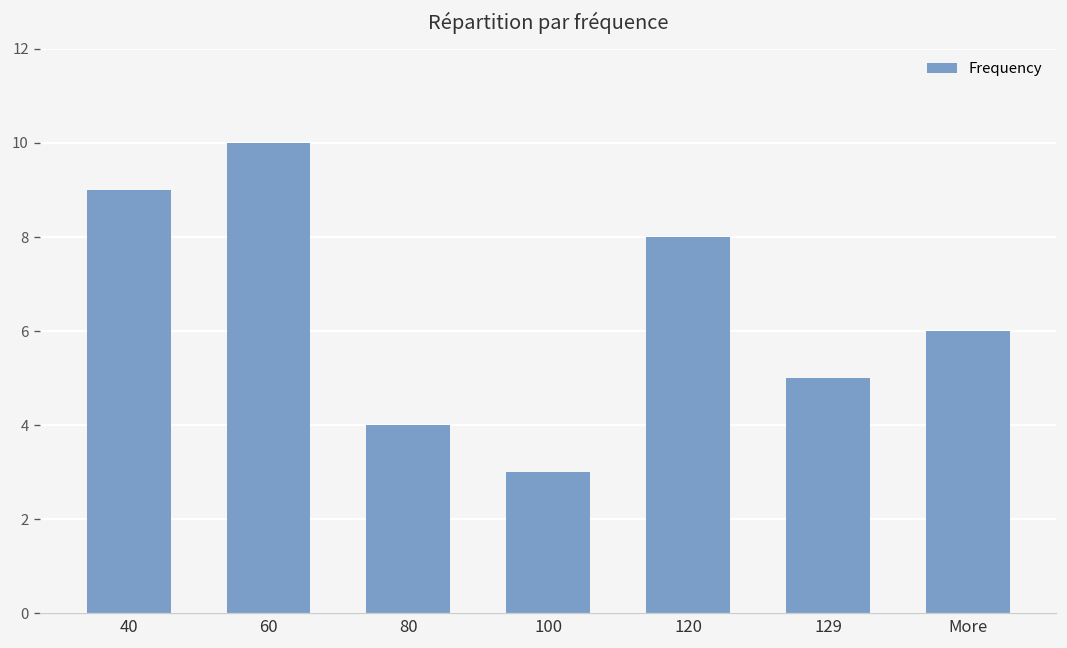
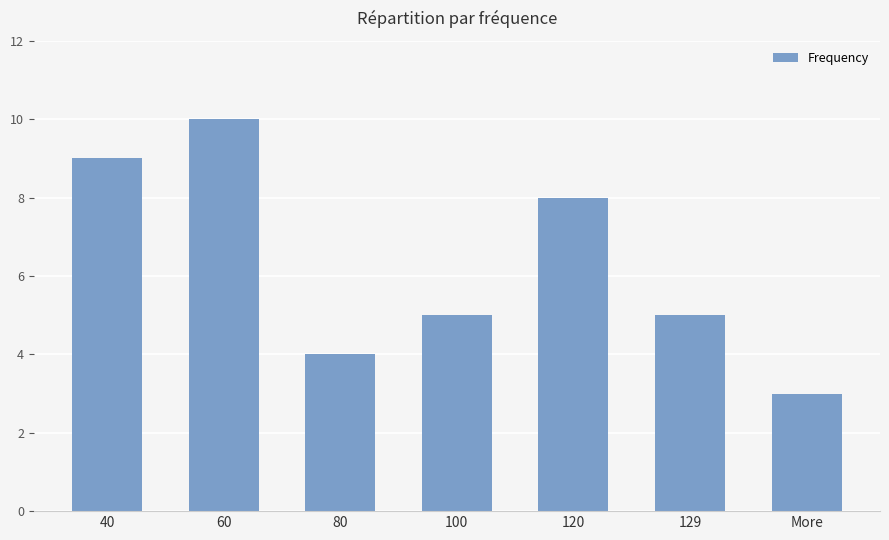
100: 3 -> 5
More: 6 -> 3
